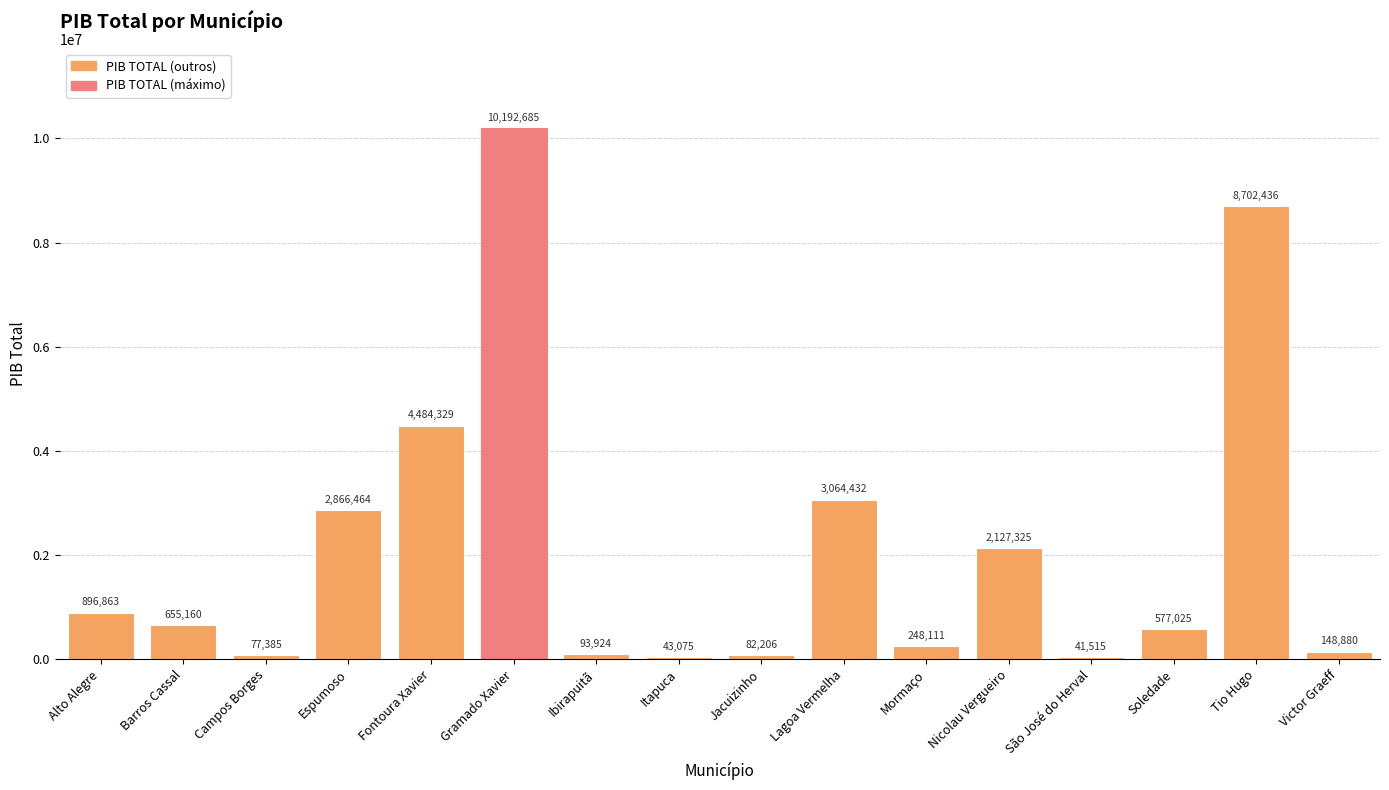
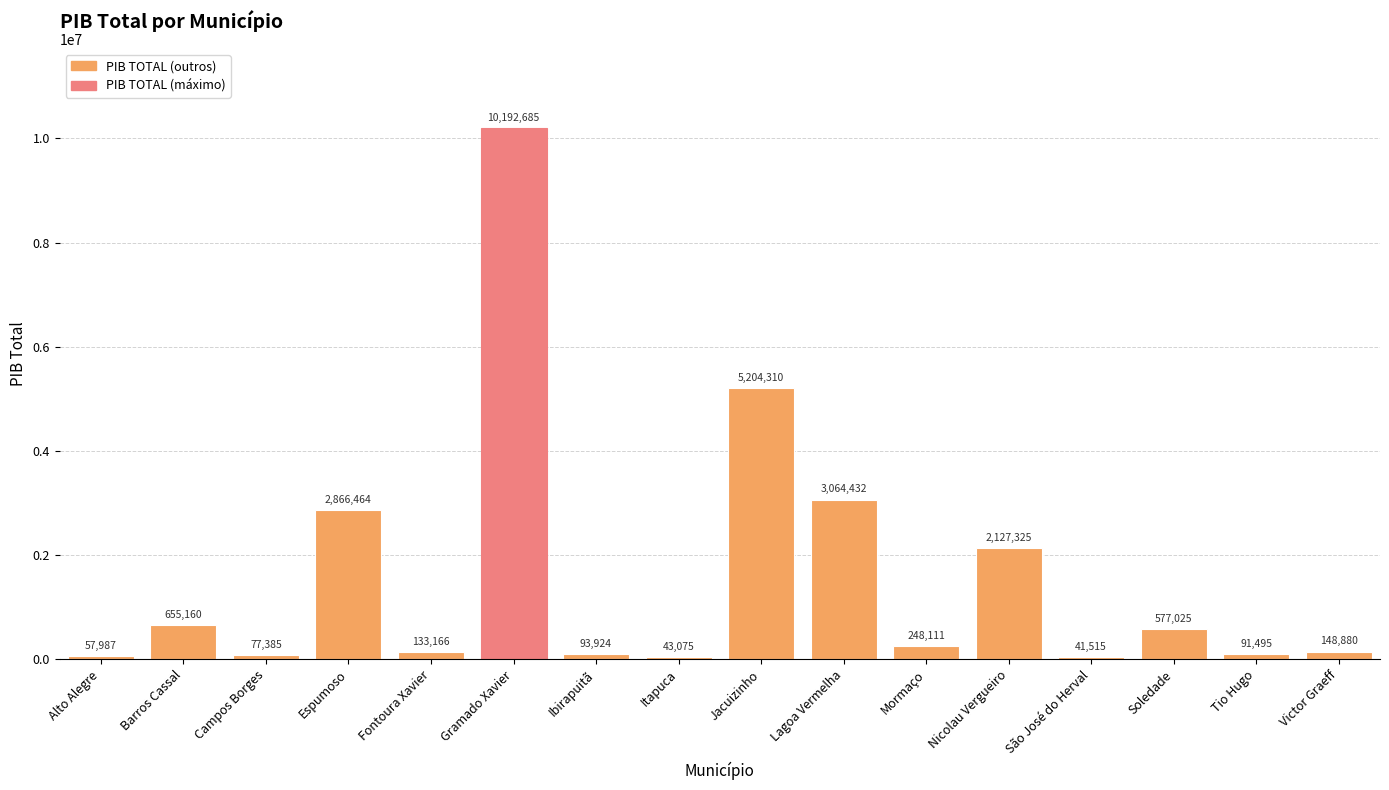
Alto Alegre: 896,863 -> 57,987
Fontoura Xavier: 4,484,329 -> 133,166
Jacuizinho: 82,206 -> 5,204,310
Tio Hugo: 8,702,436 -> 91,495
